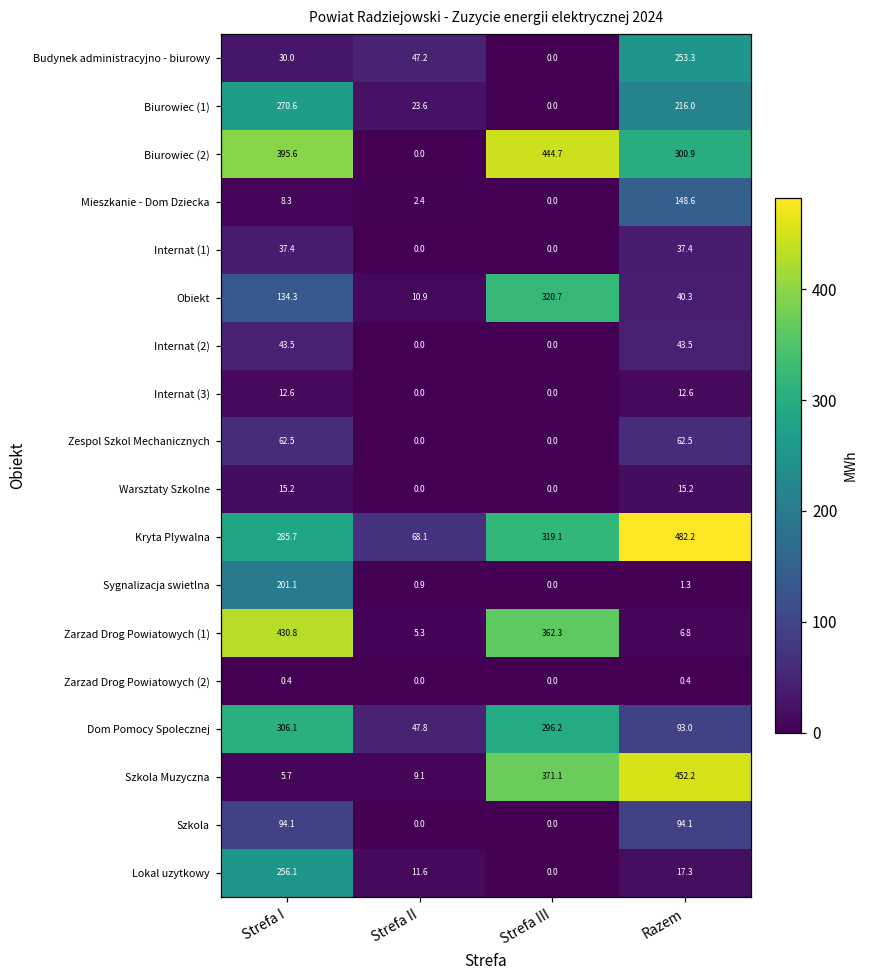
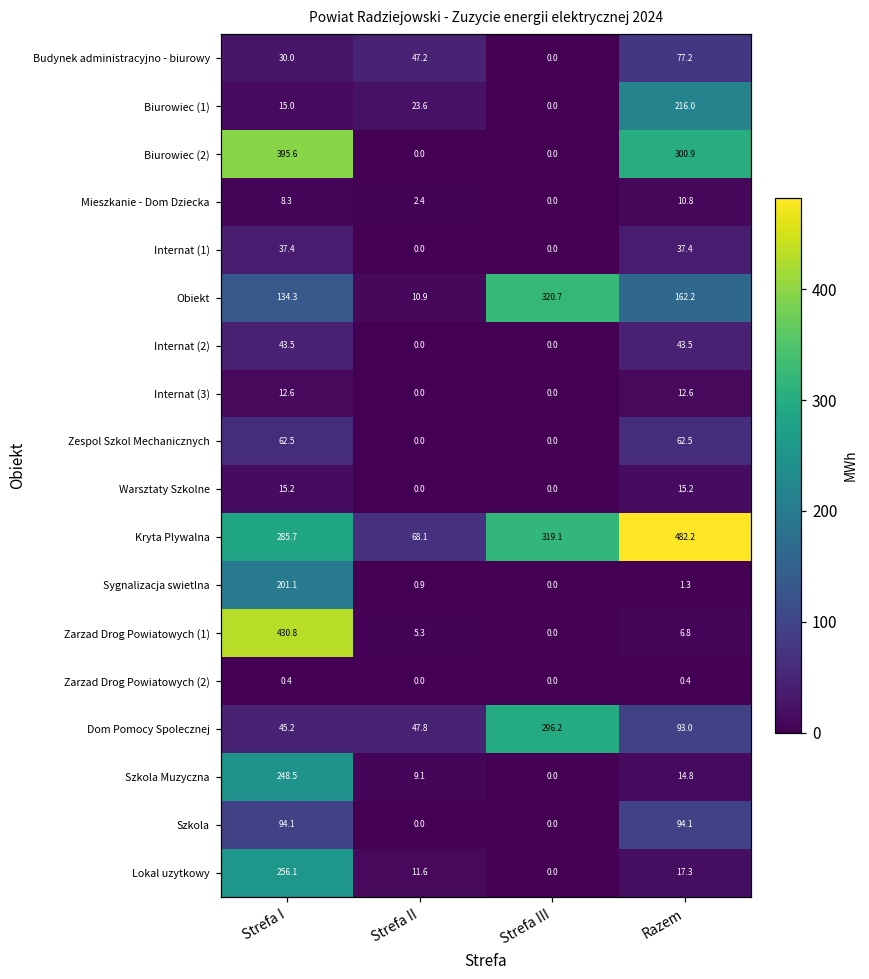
Budynek administracyjno - biurowy, Razem: 253.3 -> 77.2
Biurowiec (1), Strefa I: 270.6 -> 15.0
Biurowiec (2), Strefa III: 444.7 -> 0.0
Mieszkanie - Dom Dziecka, Razem: 148.6 -> 10.8
Obiekt, Razem: 40.3 -> 162.2
Zarzad Drog Powiatowych (1), Strefa III: 362.3 -> 0.0
Dom Pomocy Spolecznej, Strefa I: 306.1 -> 45.2
Szkola Muzyczna, Strefa I: 5.7 -> 248.5
Szkola Muzyczna, Strefa III: 371.1 -> 0.0
Szkola Muzyczna, Razem: 452.2 -> 14.8
